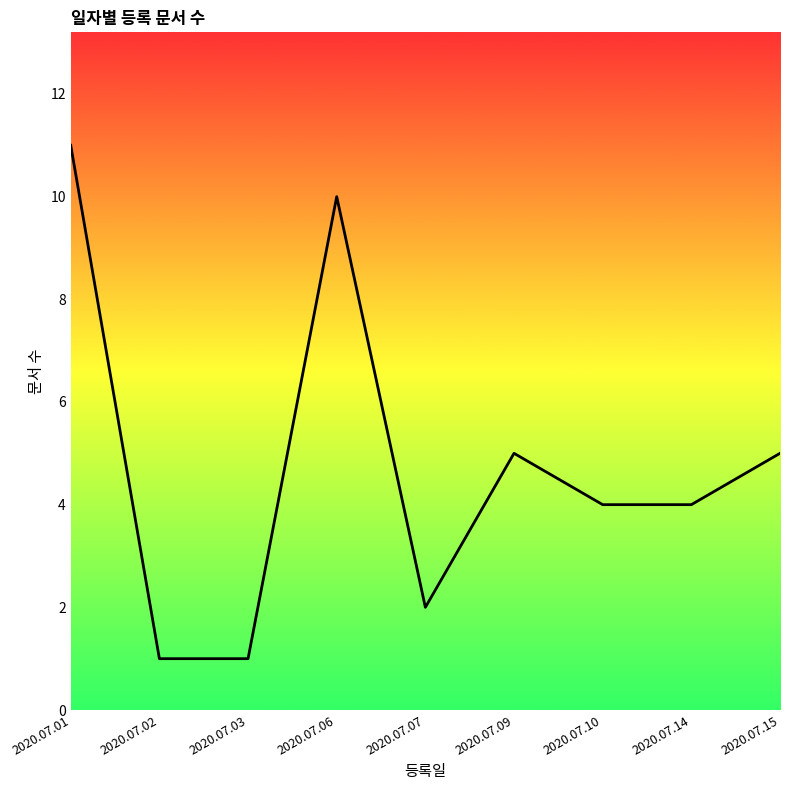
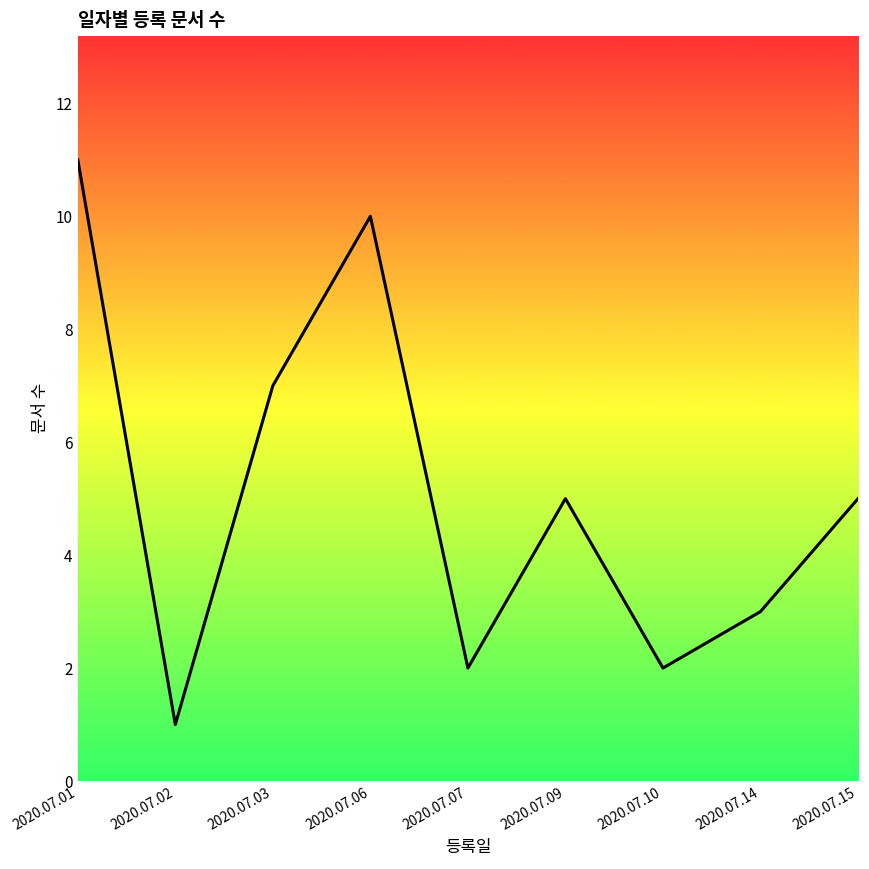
2020.07.03: 1 -> 7
2020.07.10: 4 -> 2
2020.07.14: 4 -> 3
